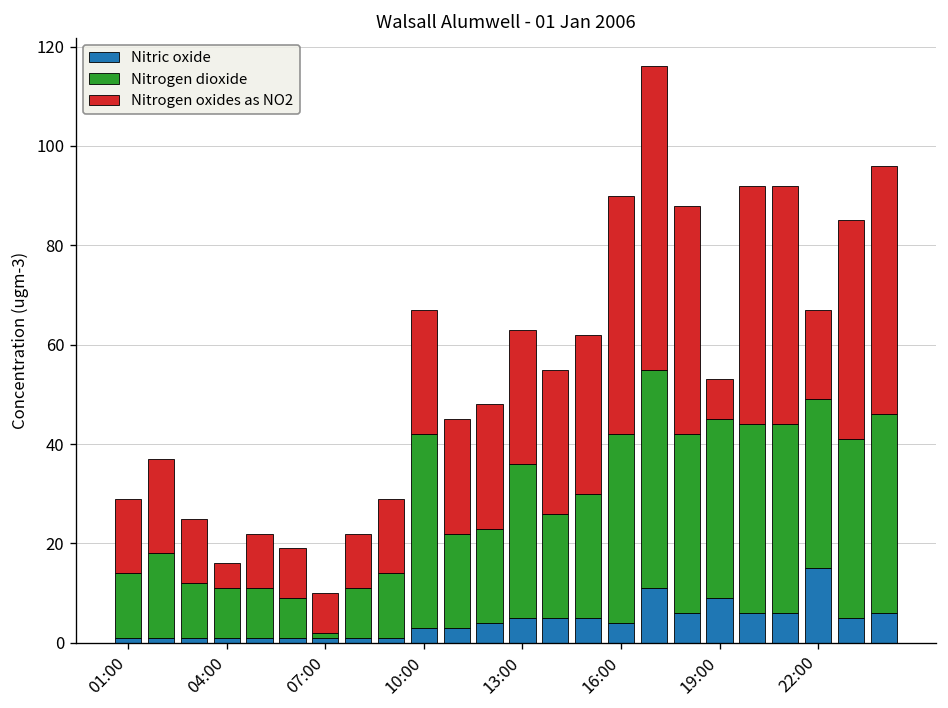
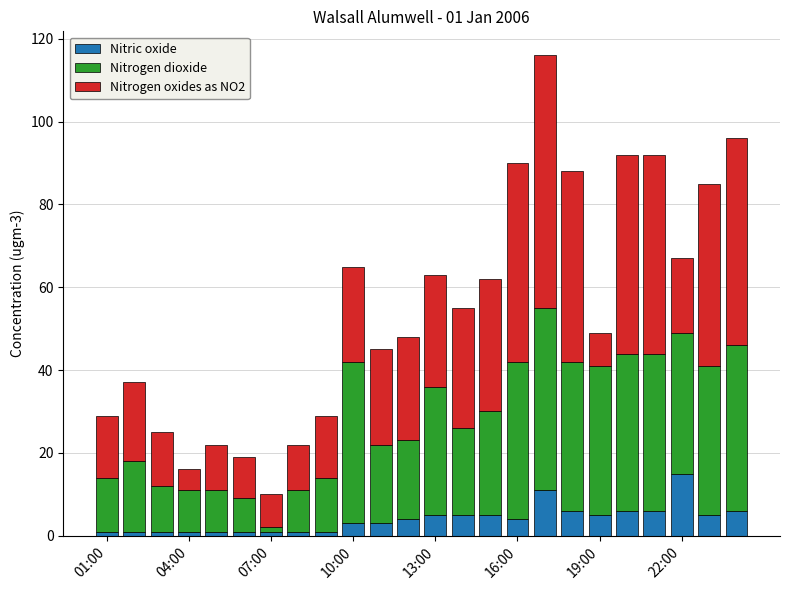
Nitrogen oxides as NO2, 10:00: 25 -> 23
Nitric oxide, 19:00: 9 -> 5
